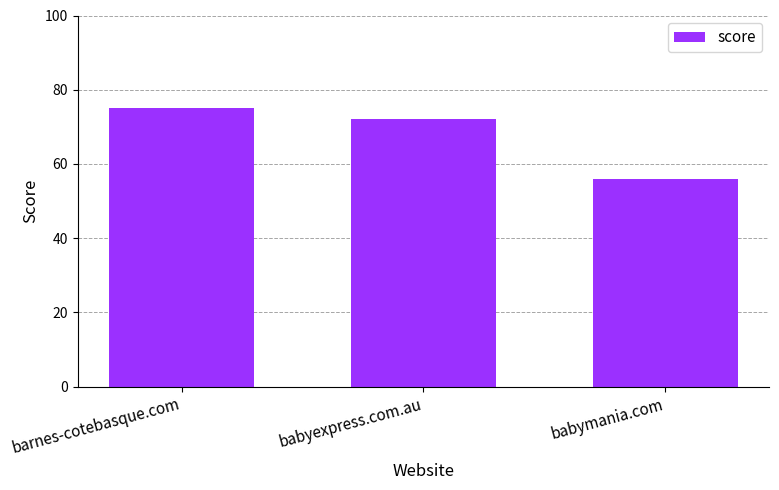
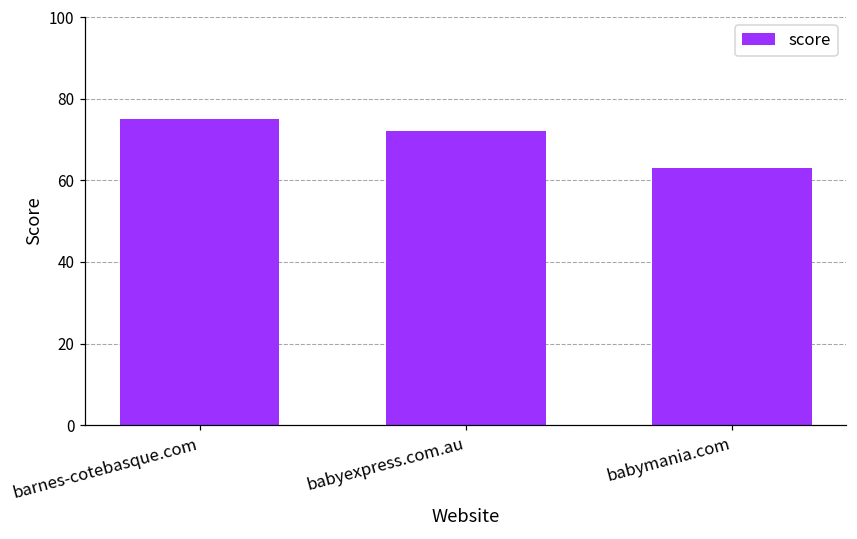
babymania.com: 56 -> 63
